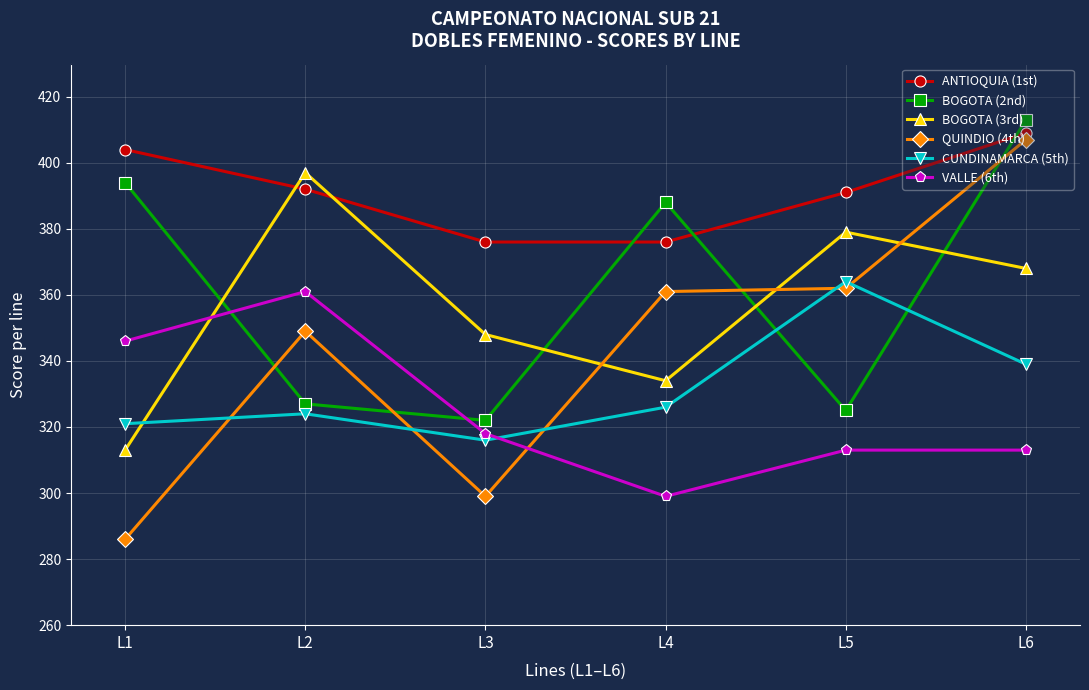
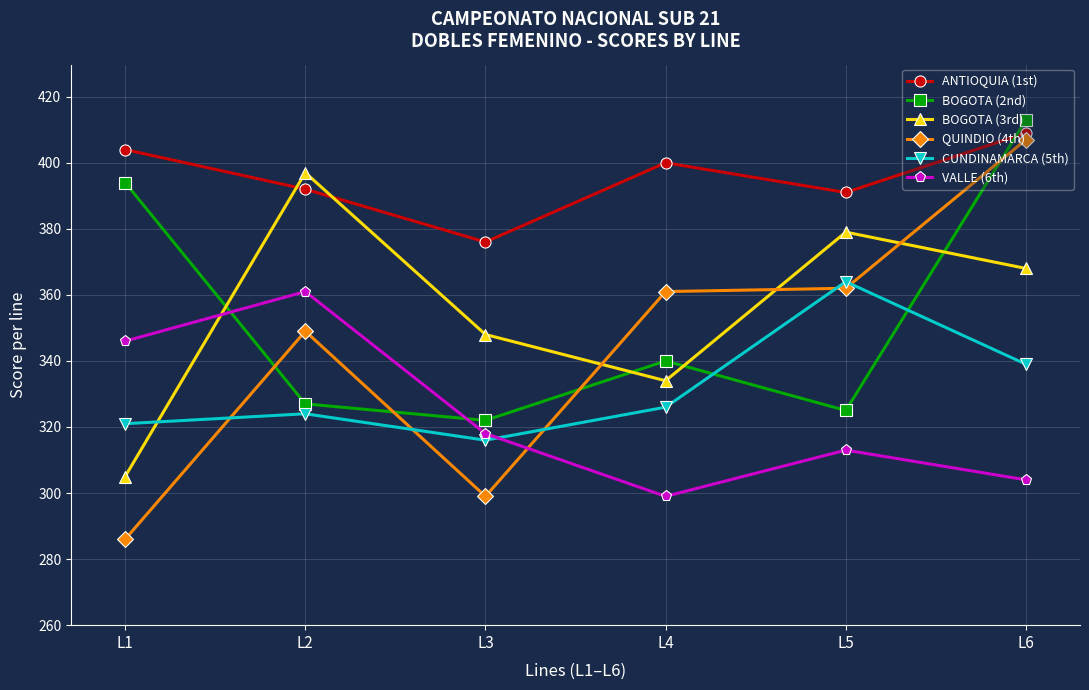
BOGOTA (3rd), L1: 313 -> 305
ANTIOQUIA (1st), L4: 376 -> 400
BOGOTA (2nd), L4: 388 -> 340
VALLE (6th), L6: 313 -> 304
